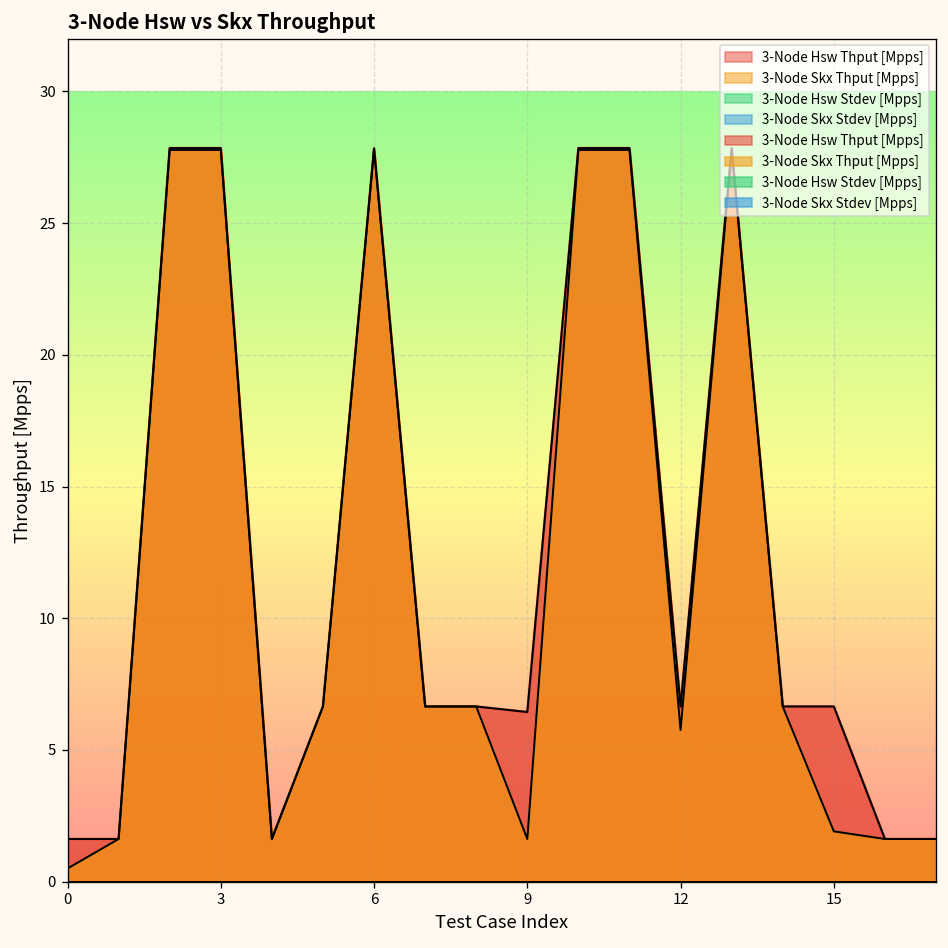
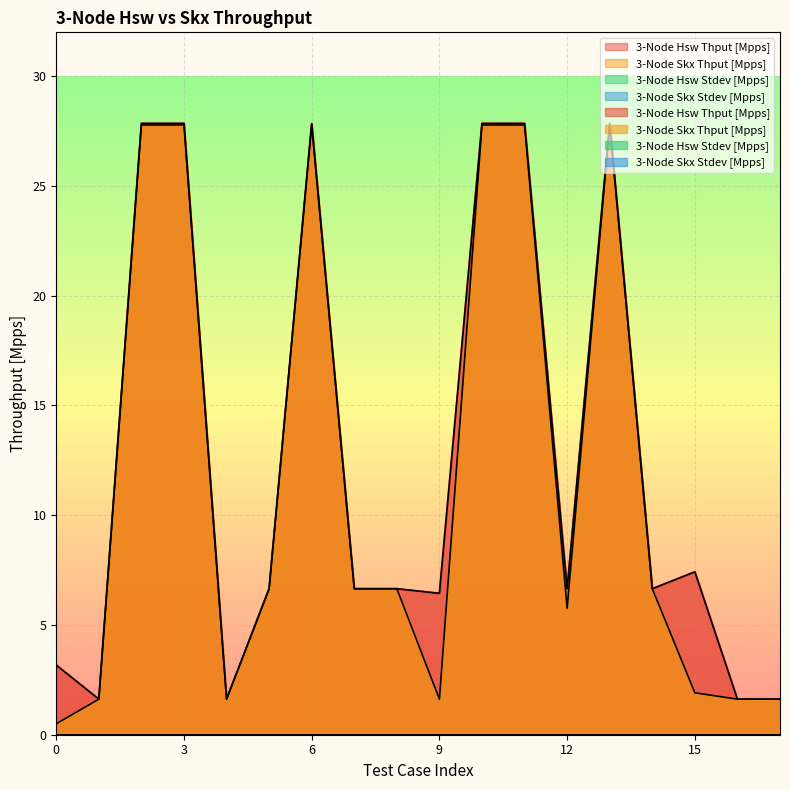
3-Node Hsw Thput [Mpps], 0: 1.6 -> 3.2
3-Node Hsw Thput [Mpps], 15: 6.7 -> 7.4
